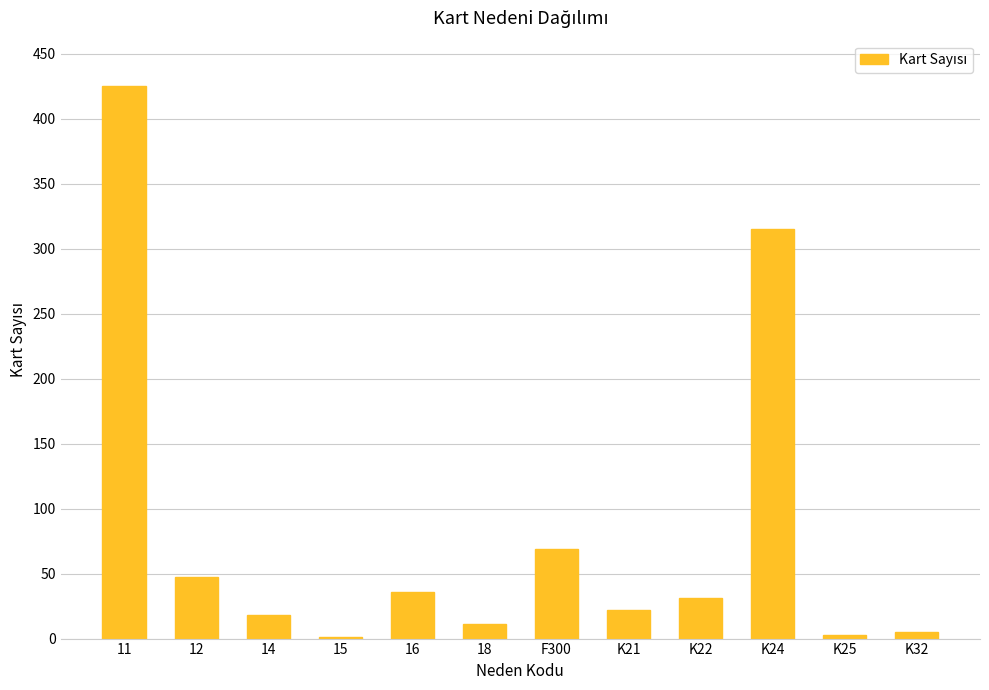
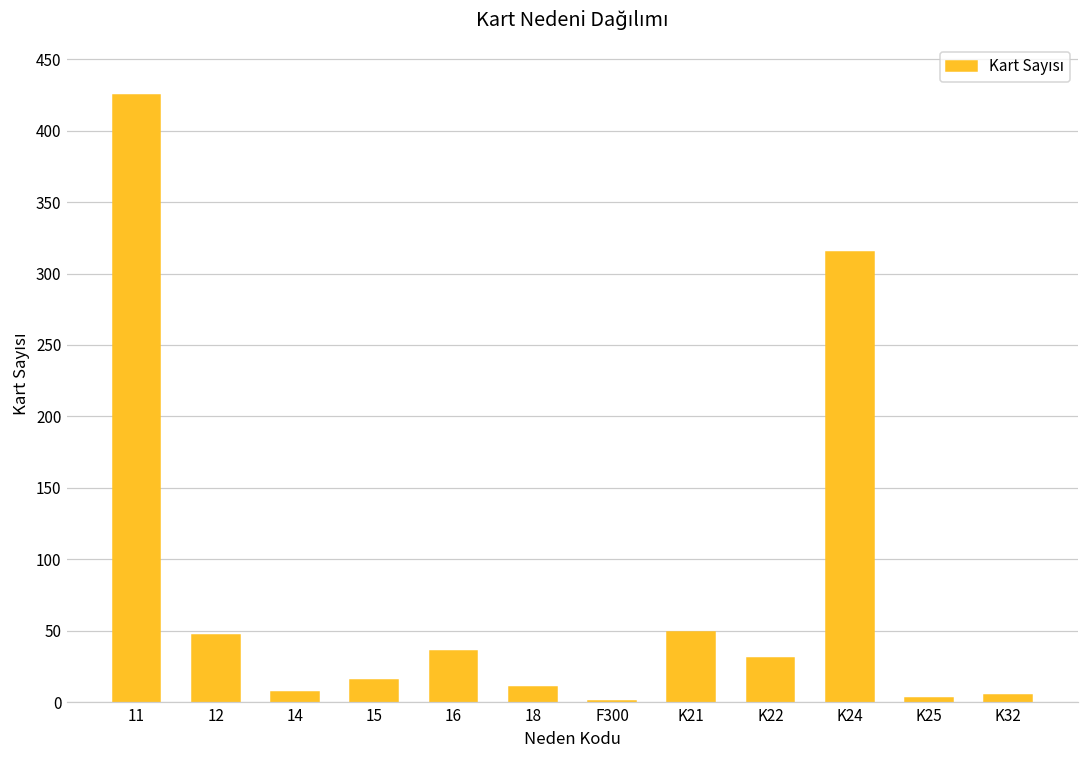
14: 18 -> 7
15: 1 -> 16
F300: 69 -> 1
K21: 22 -> 49
